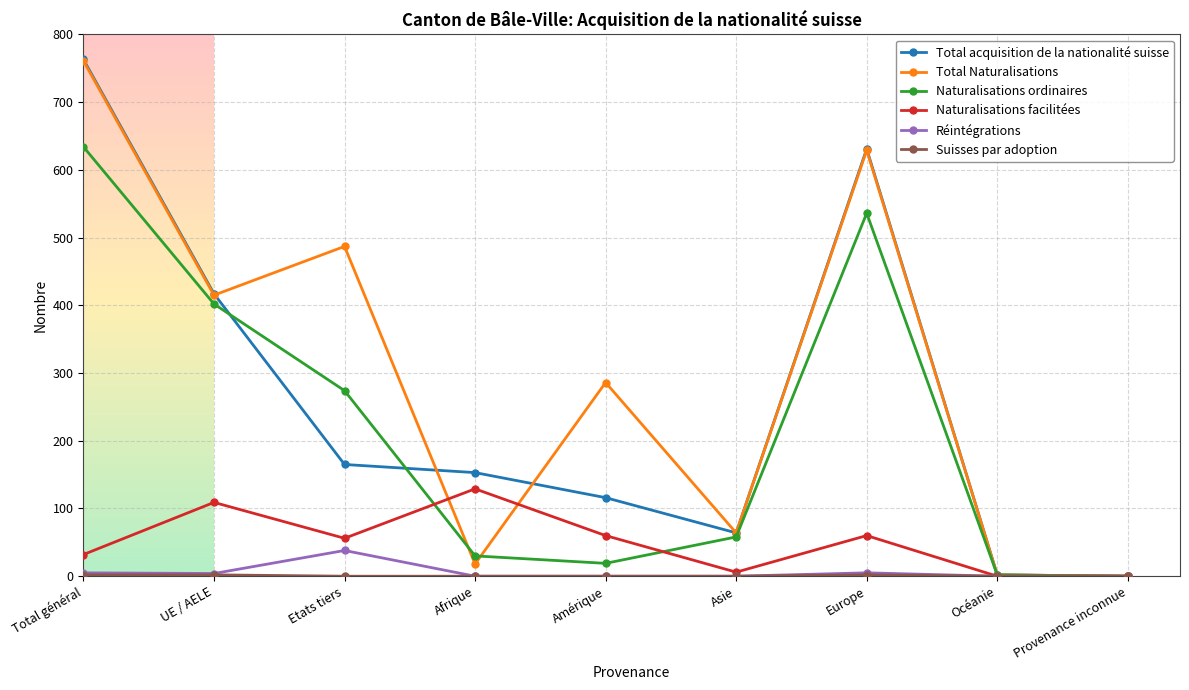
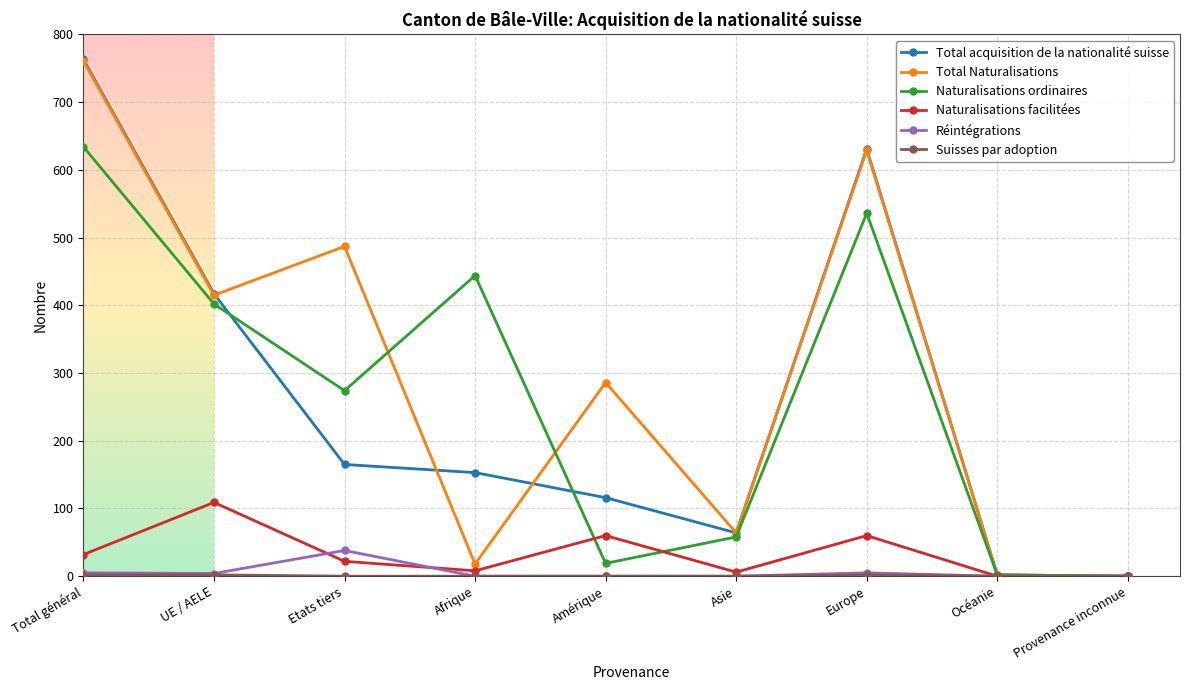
Naturalisations facilitées, Etats tiers: 60 -> 20
Naturalisations ordinaires, Afrique: 30 -> 440
Naturalisations facilitées, Afrique: 130 -> 10
